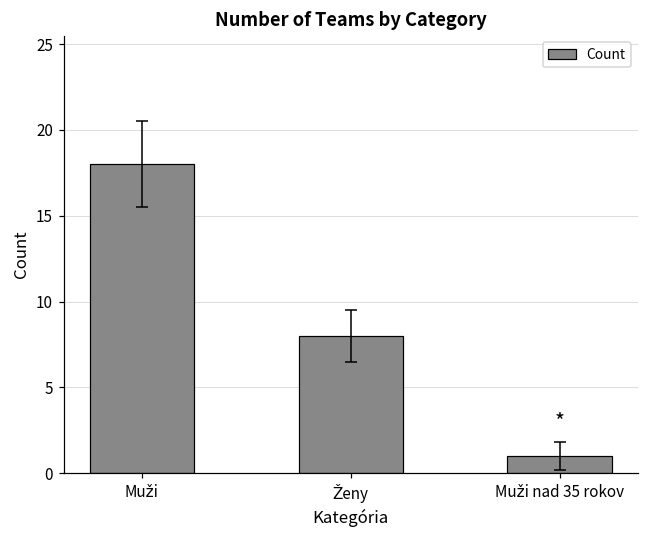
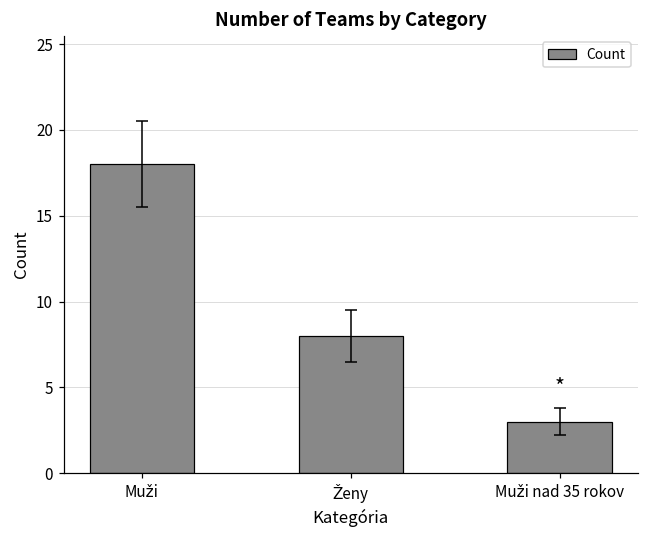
Count, Muži nad 35 rokov: 1 -> 3
